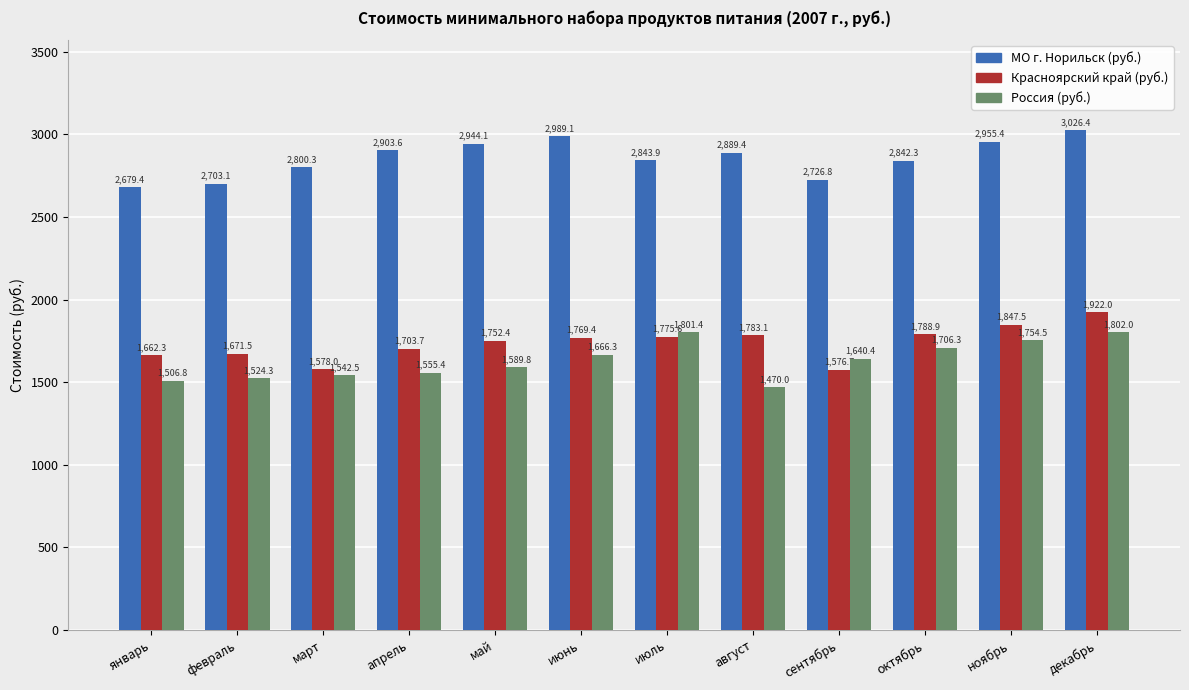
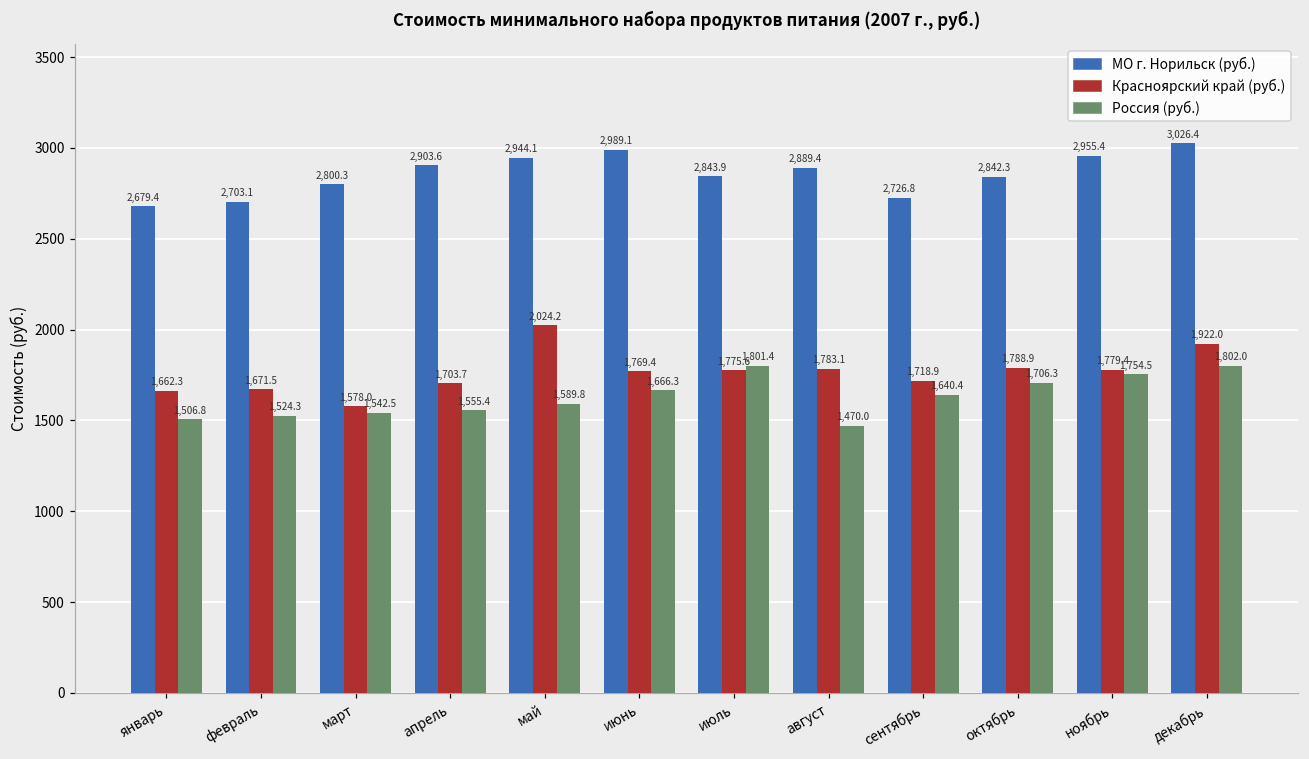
Красноярский край (руб.), май: 1,752.4 -> 2,024.2
Красноярский край (руб.), сентябрь: 1,576.7 -> 1,718.9
Красноярский край (руб.), ноябрь: 1,847.5 -> 1,779.4
